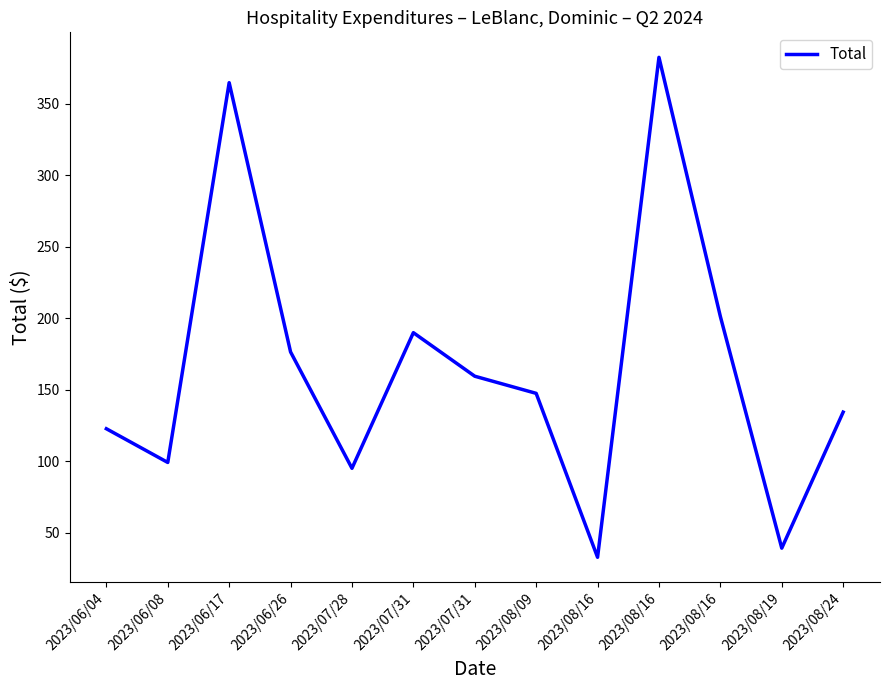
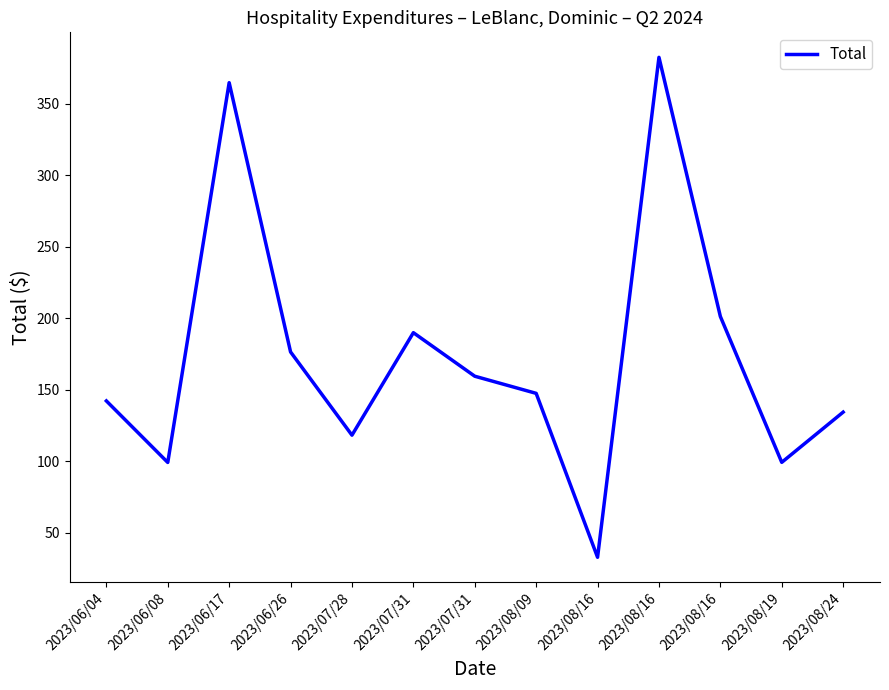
2023/06/04: 123 -> 142
2023/07/28: 95 -> 118
2023/08/19: 39 -> 99
